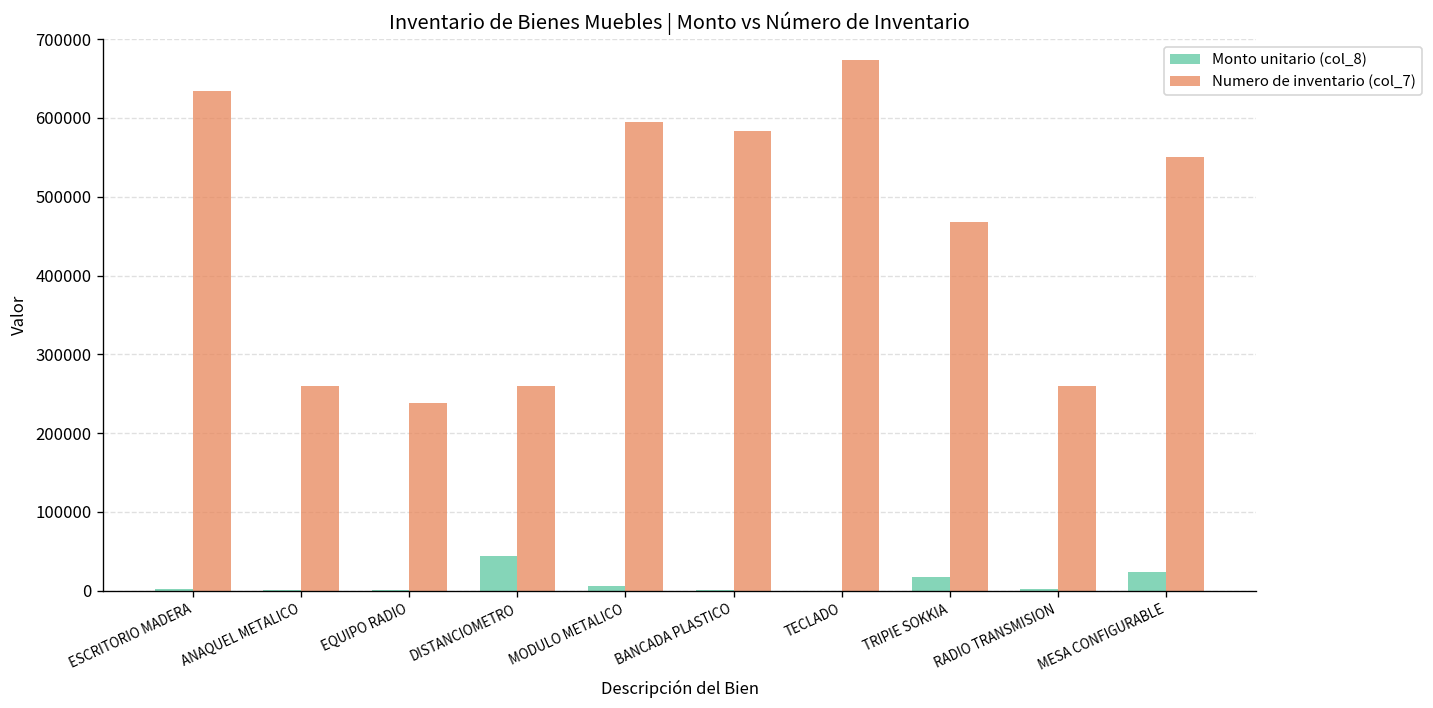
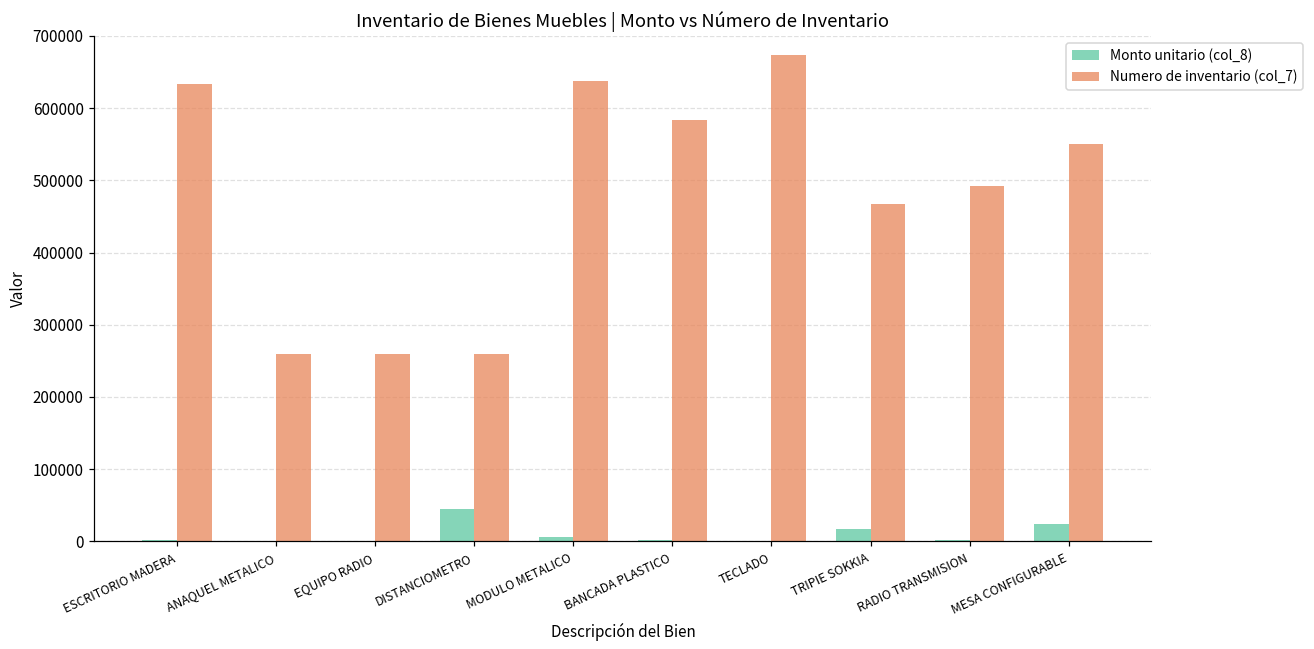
Numero de inventario (col_7), EQUIPO RADIO: 240000 -> 260000
Numero de inventario (col_7), MODULO METALICO: 590000 -> 640000
Numero de inventario (col_7), RADIO TRANSMISION: 260000 -> 490000
